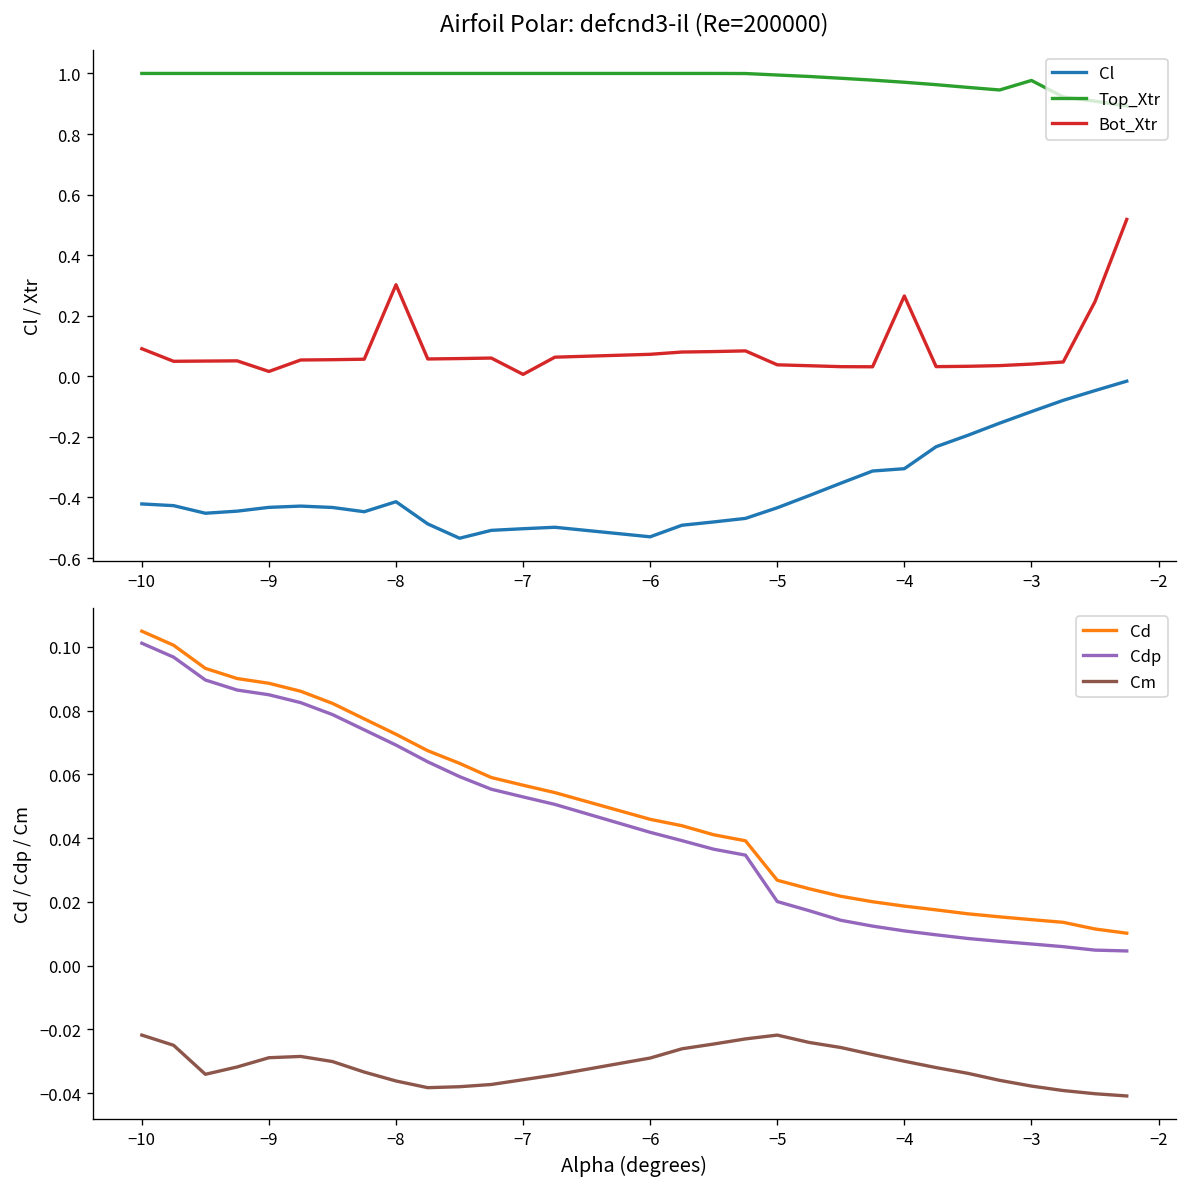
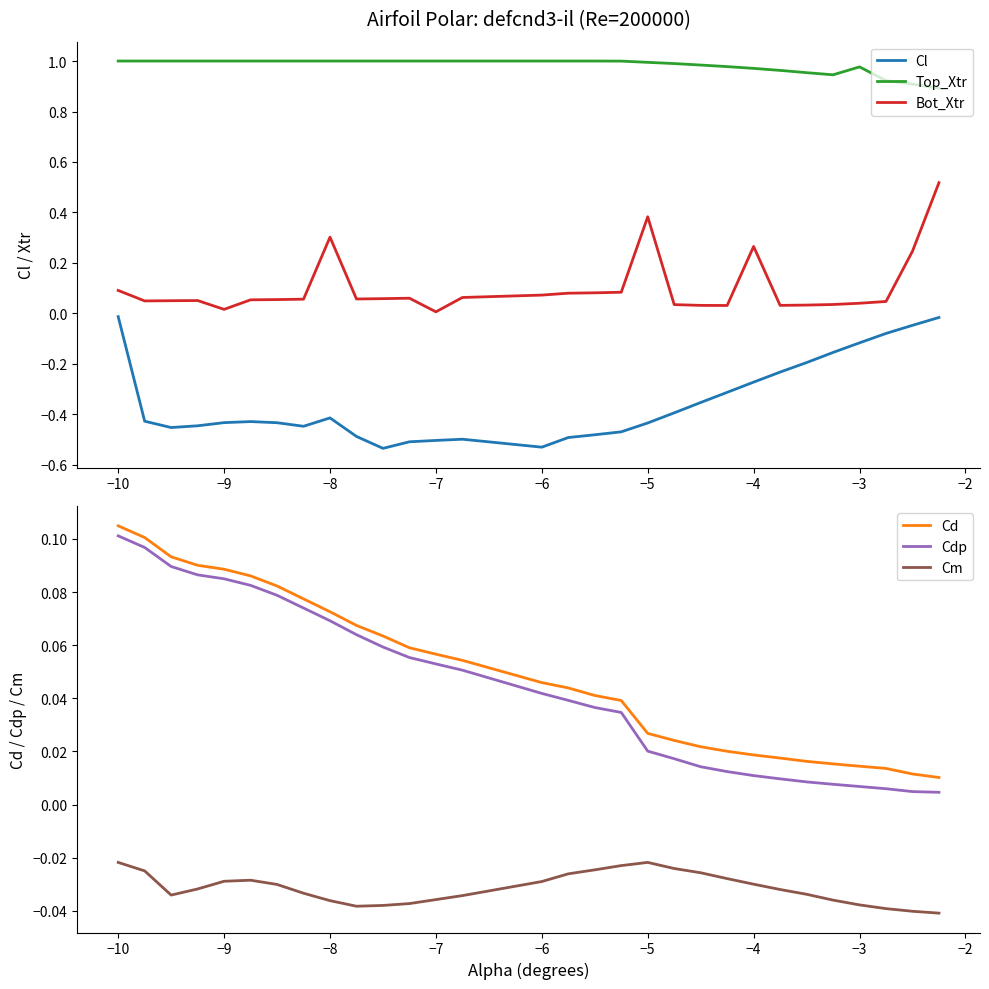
Airfoil Polar: defcnd3-il (Re=200000), Cl, −10: -0.42 -> -0.01
Airfoil Polar: defcnd3-il (Re=200000), Bot_Xtr, −5: 0.04 -> 0.38
Airfoil Polar: defcnd3-il (Re=200000), Cl, −4: -0.31 -> -0.27
